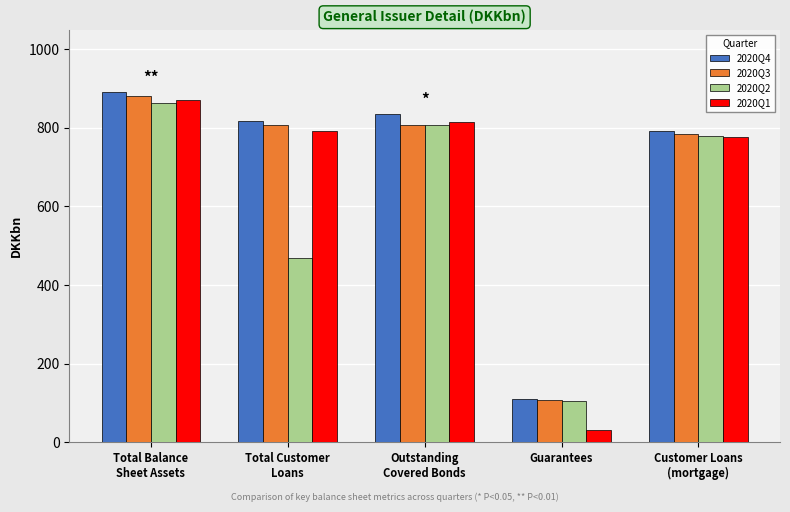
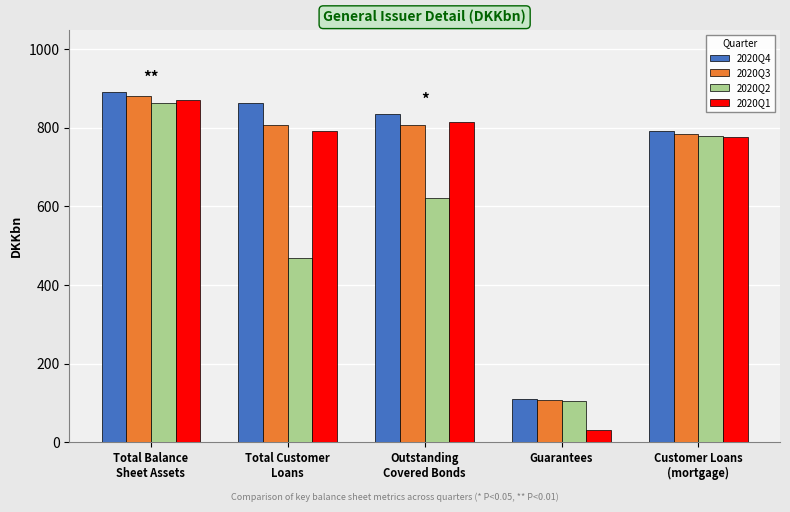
2020Q4, Total Customer Loans: 820 -> 860
2020Q2, Outstanding Covered Bonds: 810 -> 620
